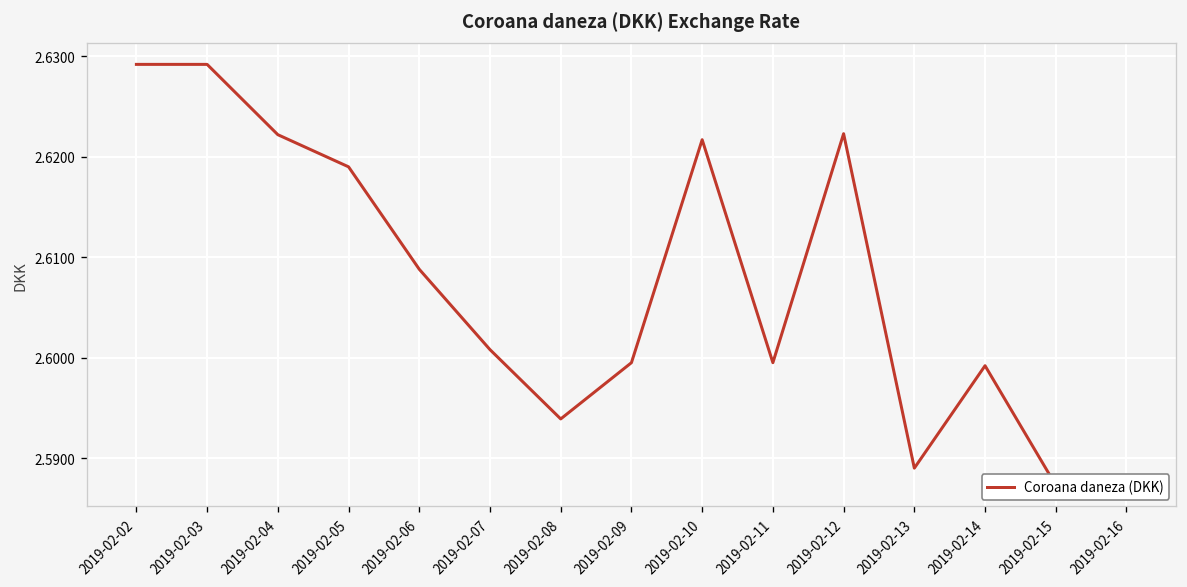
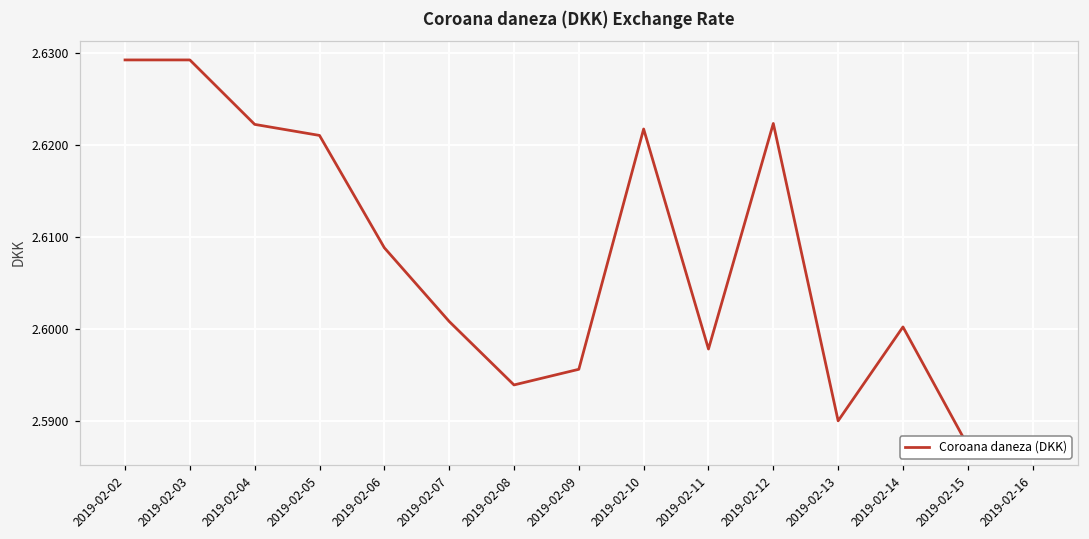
2019-02-05: 2.619 -> 2.621
2019-02-09: 2.600 -> 2.596
2019-02-11: 2.600 -> 2.598
2019-02-13: 2.589 -> 2.590
2019-02-14: 2.599 -> 2.600
